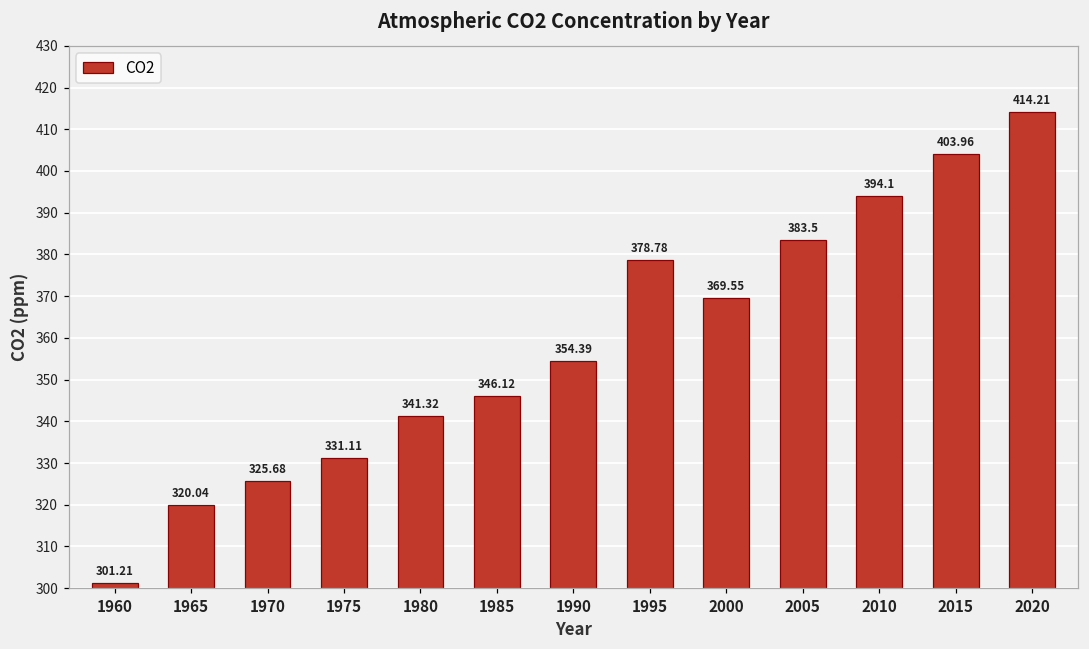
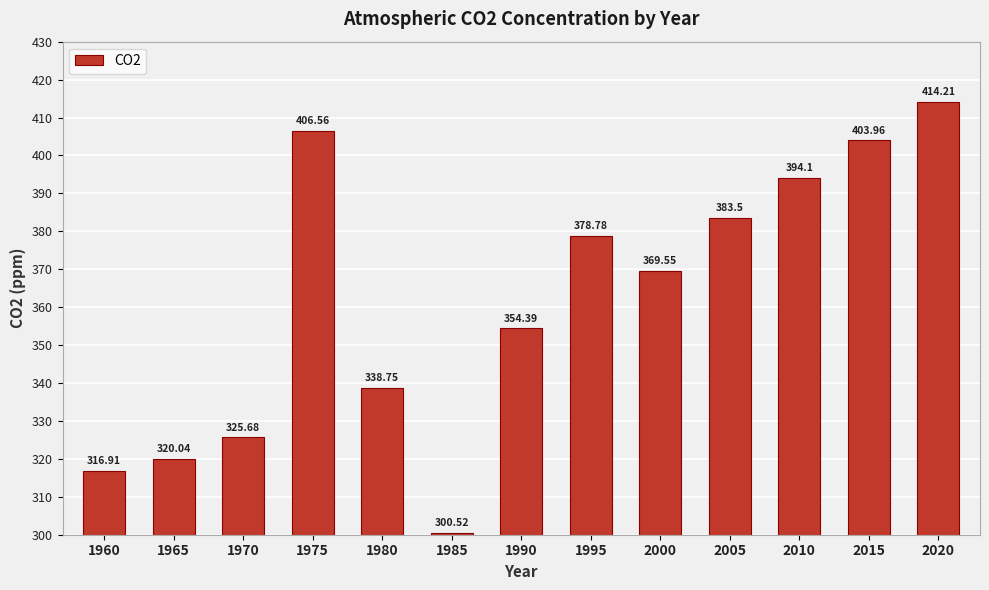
1960: 301.21 -> 316.91
1975: 331.11 -> 406.56
1980: 341.32 -> 338.75
1985: 346.12 -> 300.52
